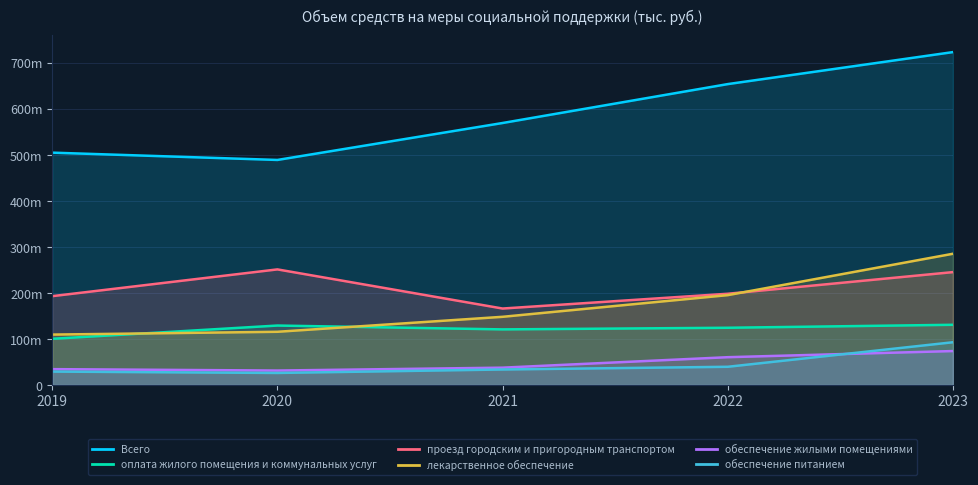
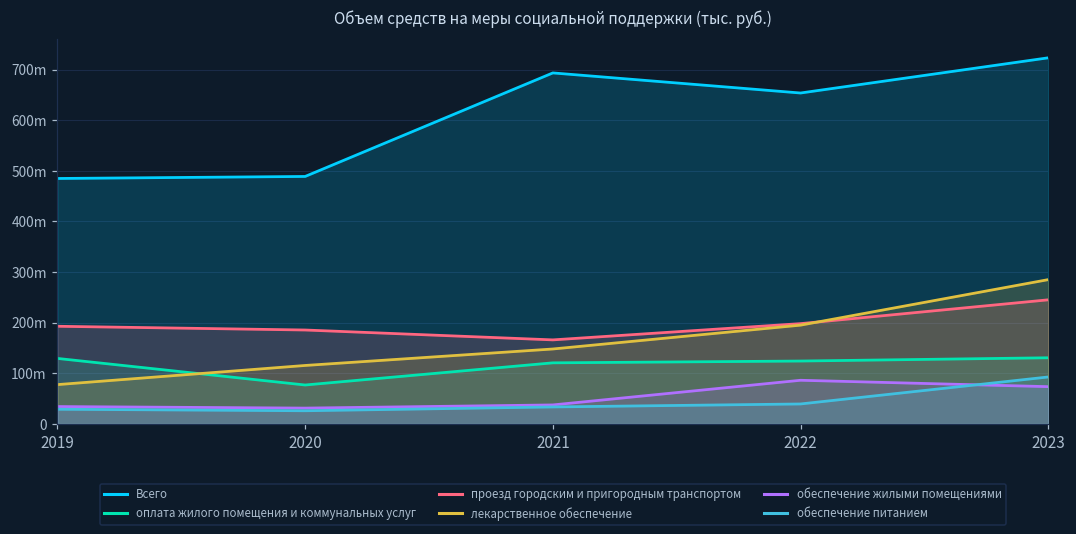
Всего, 2019: 500m -> 480m
оплата жилого помещения и коммунальных услуг, 2019: 100m -> 130m
лекарственное обеспечение, 2019: 110m -> 80m
оплата жилого помещения и коммунальных услуг, 2020: 130m -> 80m
проезд городским и пригородным транспортом, 2020: 250m -> 190m
Всего, 2021: 570m -> 690m
обеспечение жилыми помещениями, 2022: 60m -> 90m
